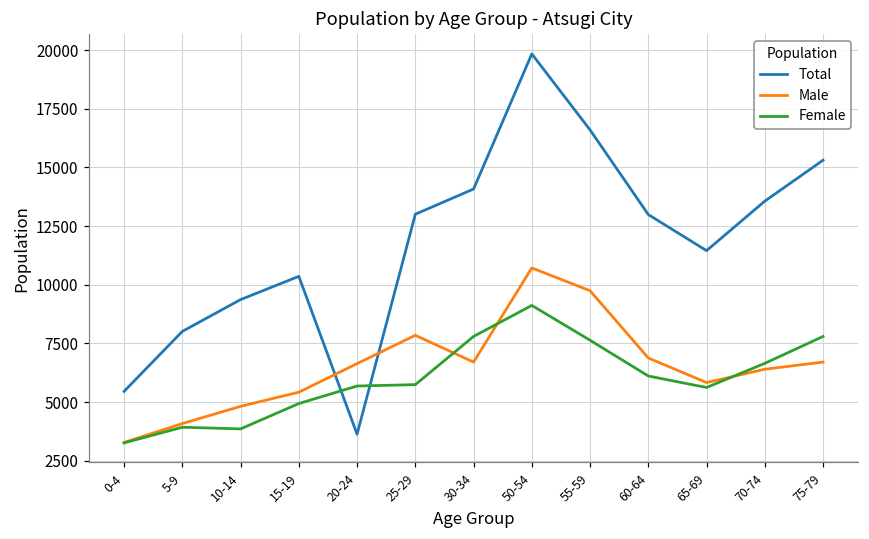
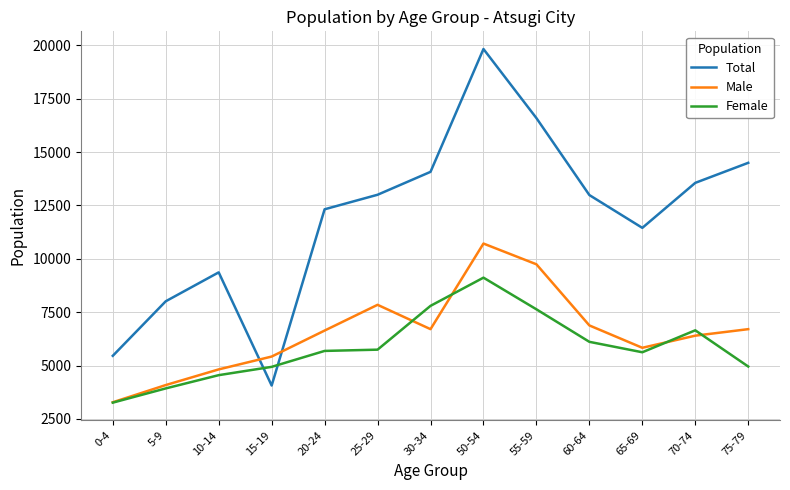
Female, 10-14: 3900 -> 4500
Total, 15-19: 10400 -> 4100
Total, 20-24: 3600 -> 12300
Total, 75-79: 15300 -> 14500
Female, 75-79: 7800 -> 5000
